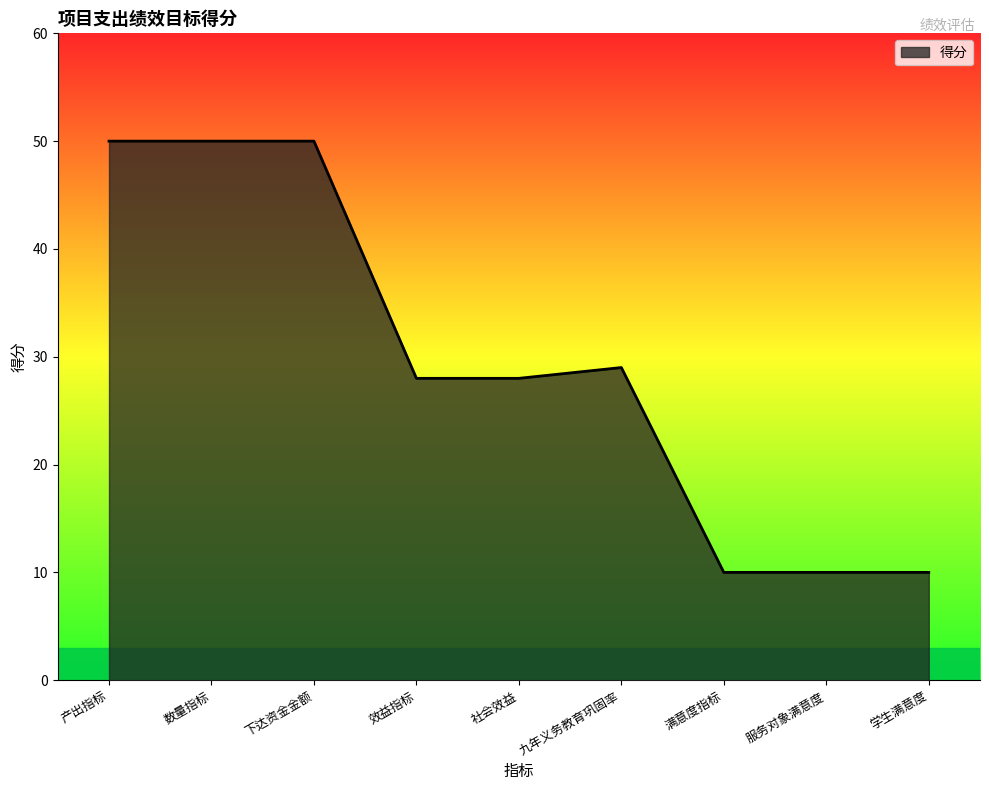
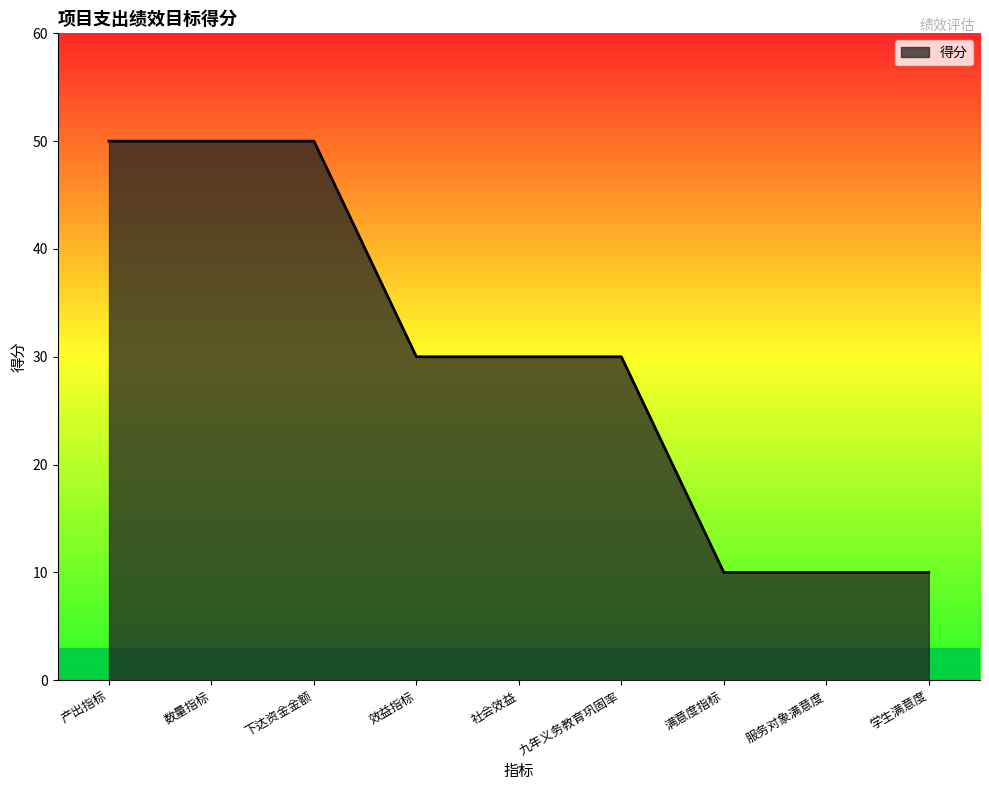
效益指标: 28 -> 30
社会效益: 28 -> 30
九年义务教育巩固率: 29 -> 30
